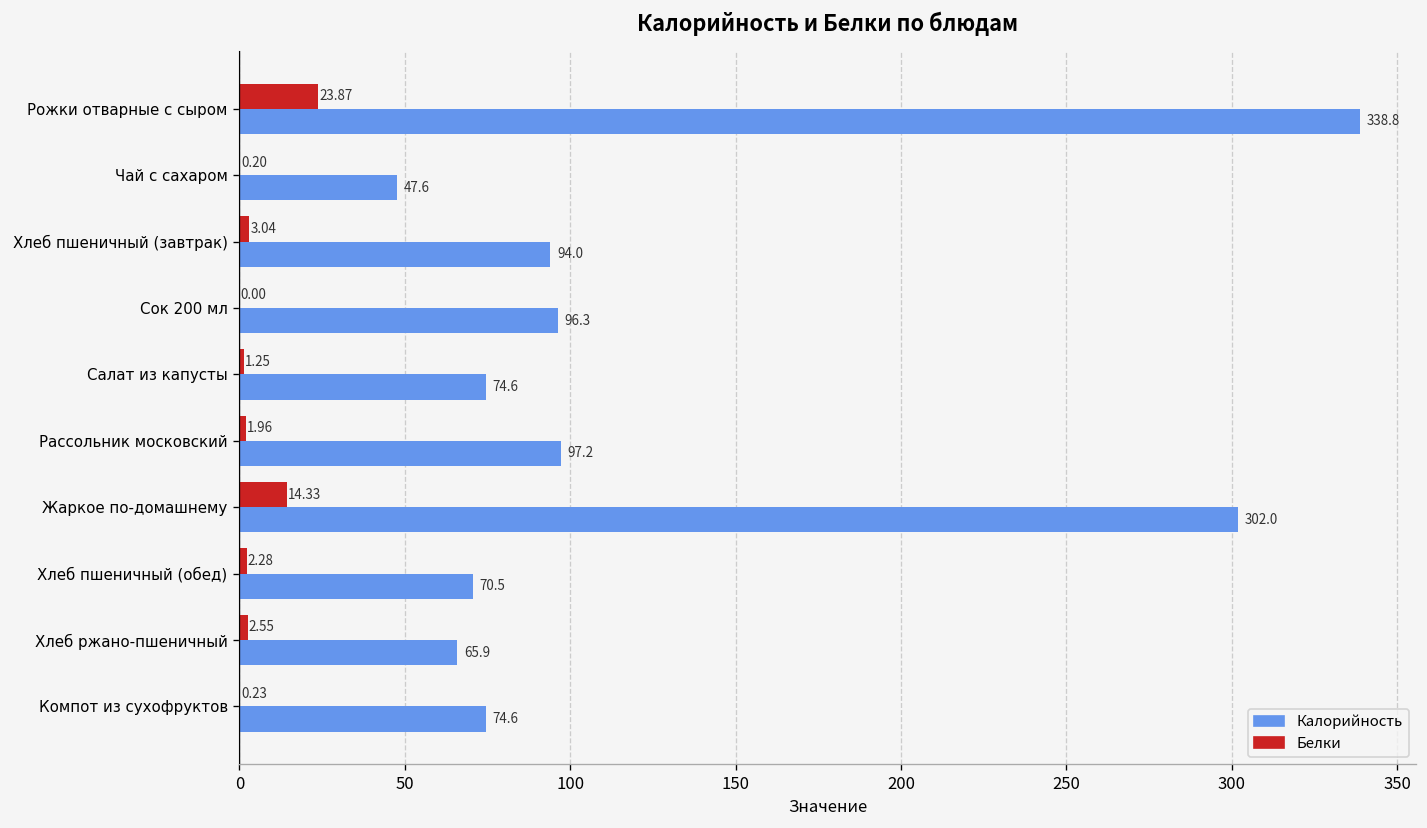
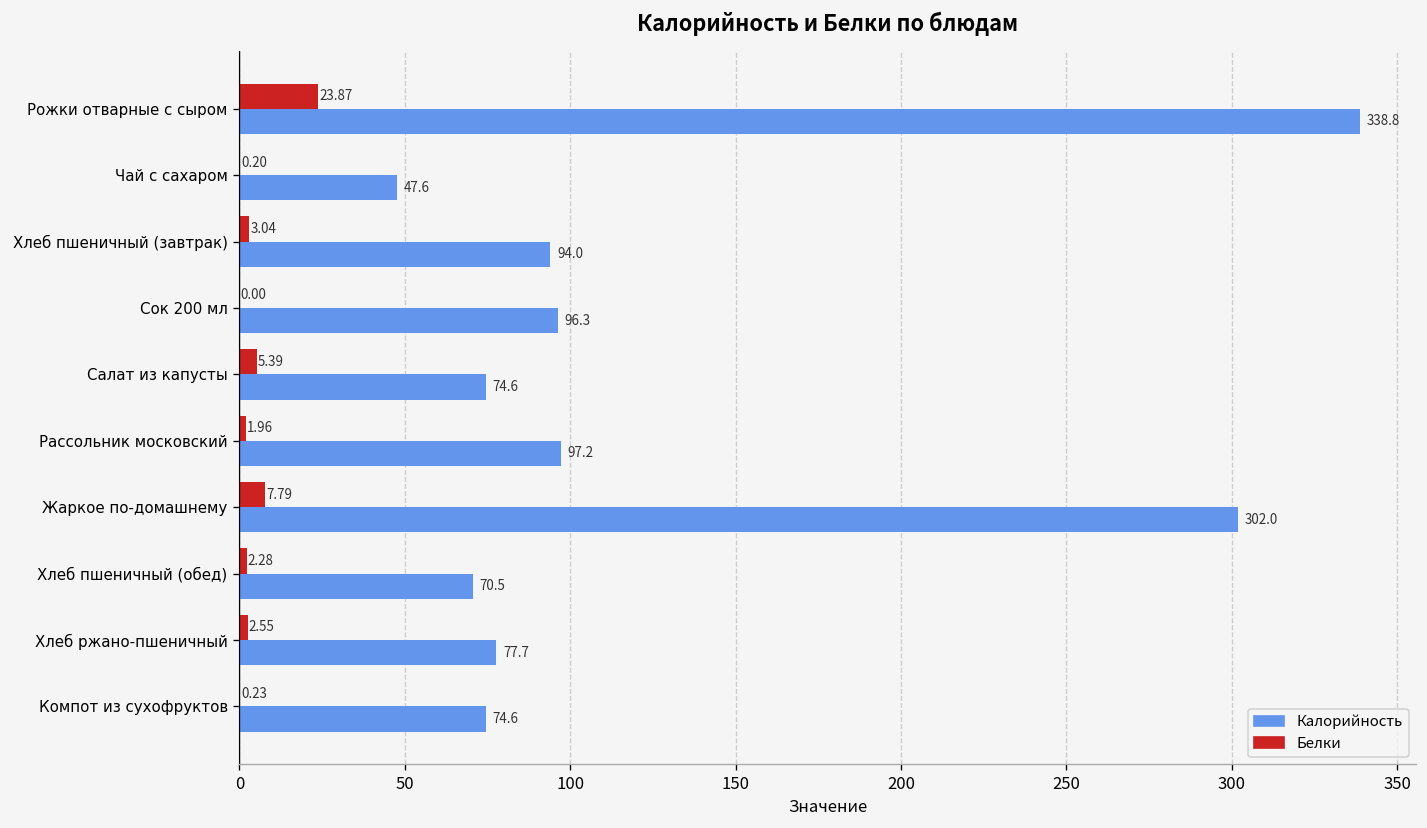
Белки, Салат из капусты: 1.25 -> 5.39
Белки, Жаркое по-домашнему: 14.33 -> 7.79
Калорийность, Хлеб ржано-пшеничный: 65.9 -> 77.7
